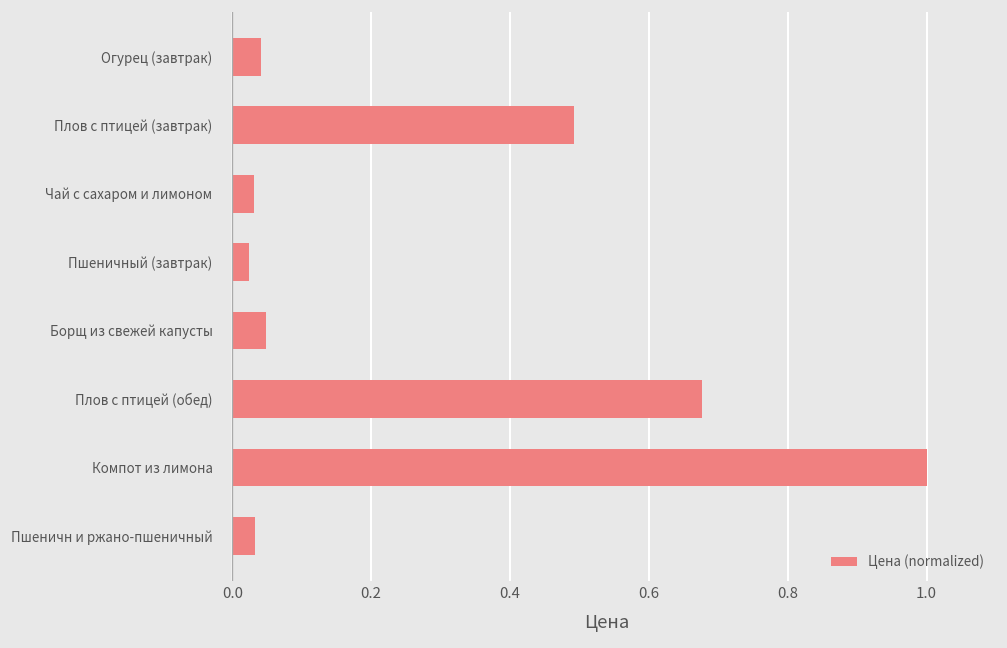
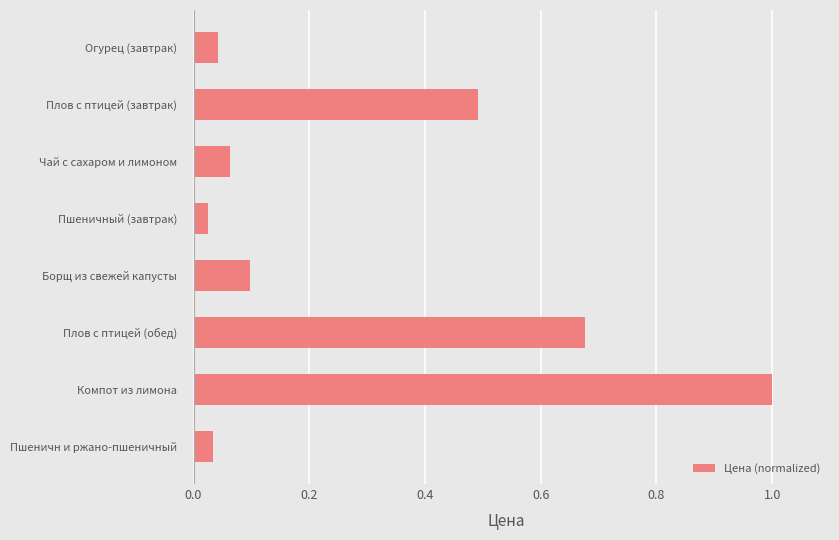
Чай с сахаром и лимоном: 0.03 -> 0.06
Борщ из свежей капусты: 0.05 -> 0.10
